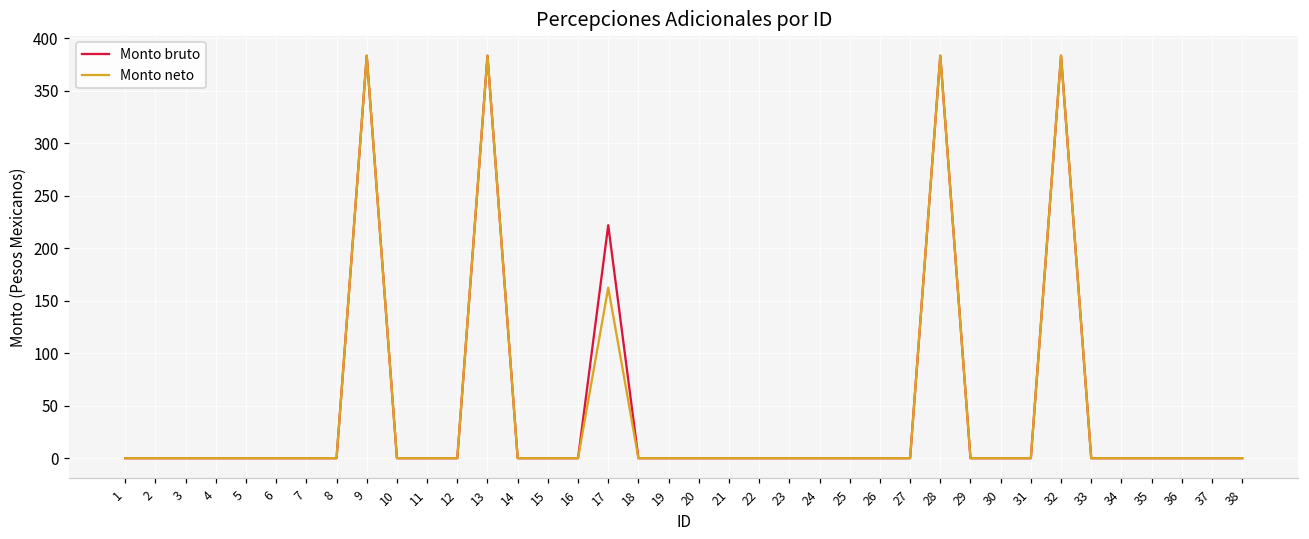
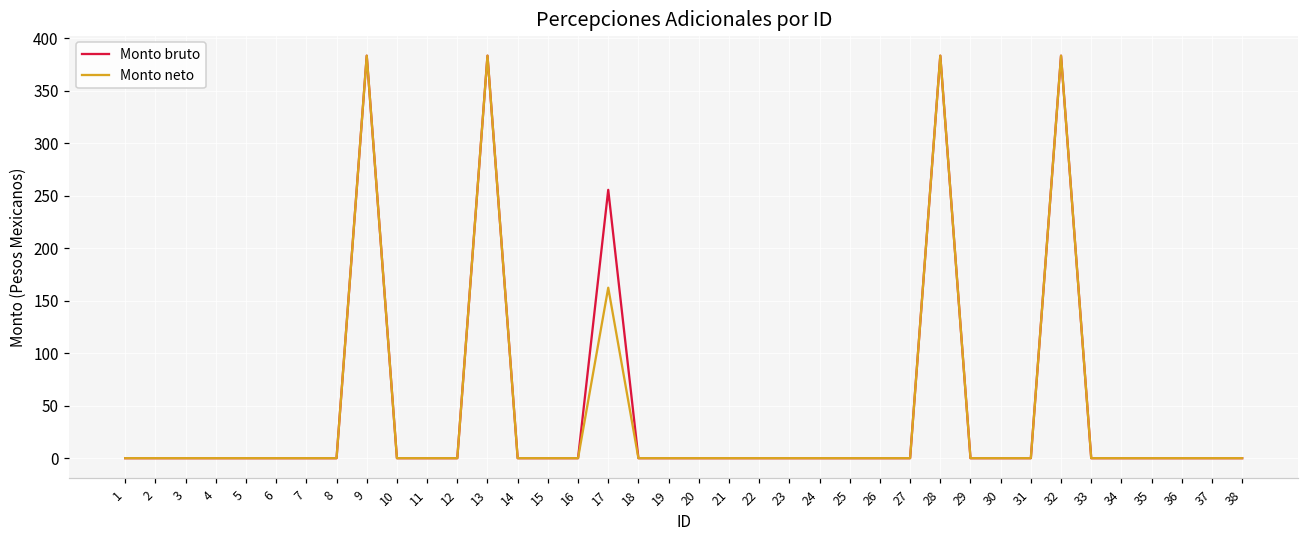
Monto bruto, 17: 220 -> 260
